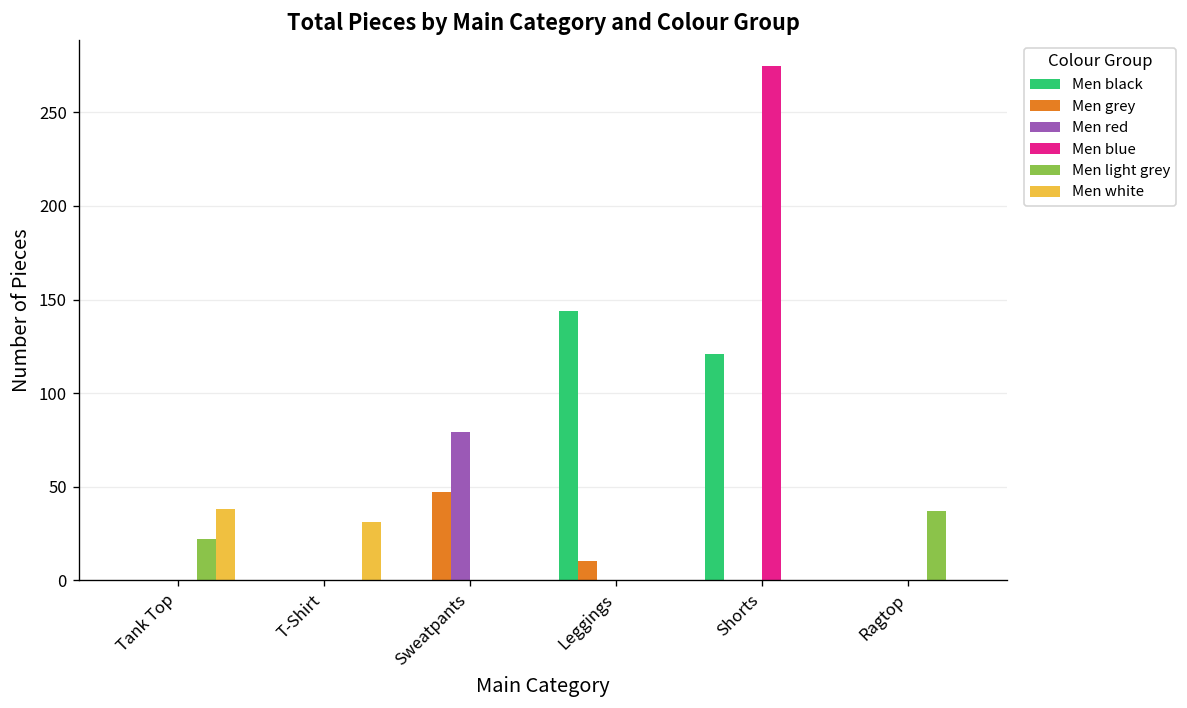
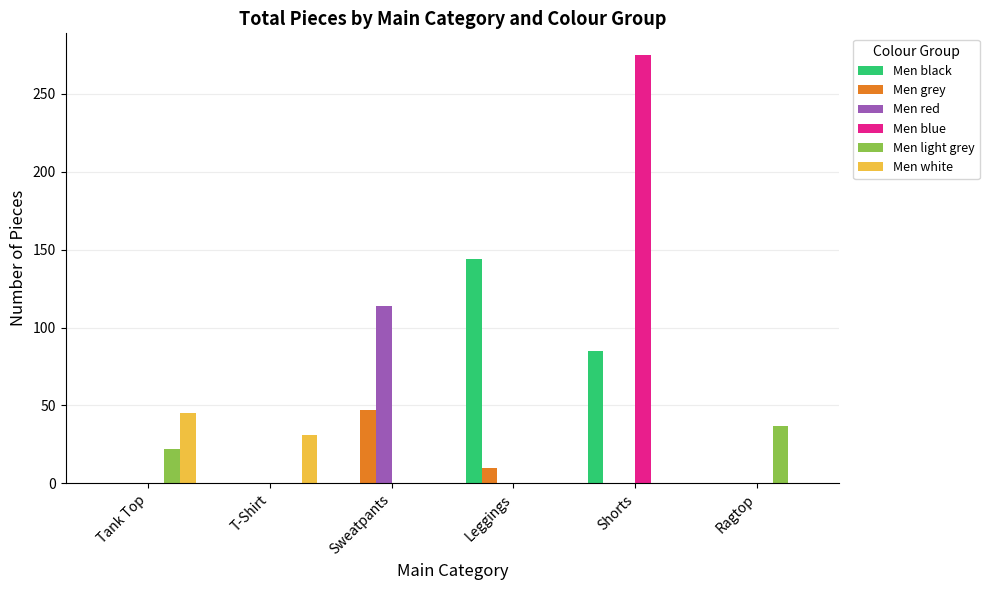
Men white, Tank Top: 38 -> 45
Men red, Sweatpants: 79 -> 114
Men black, Shorts: 121 -> 85
